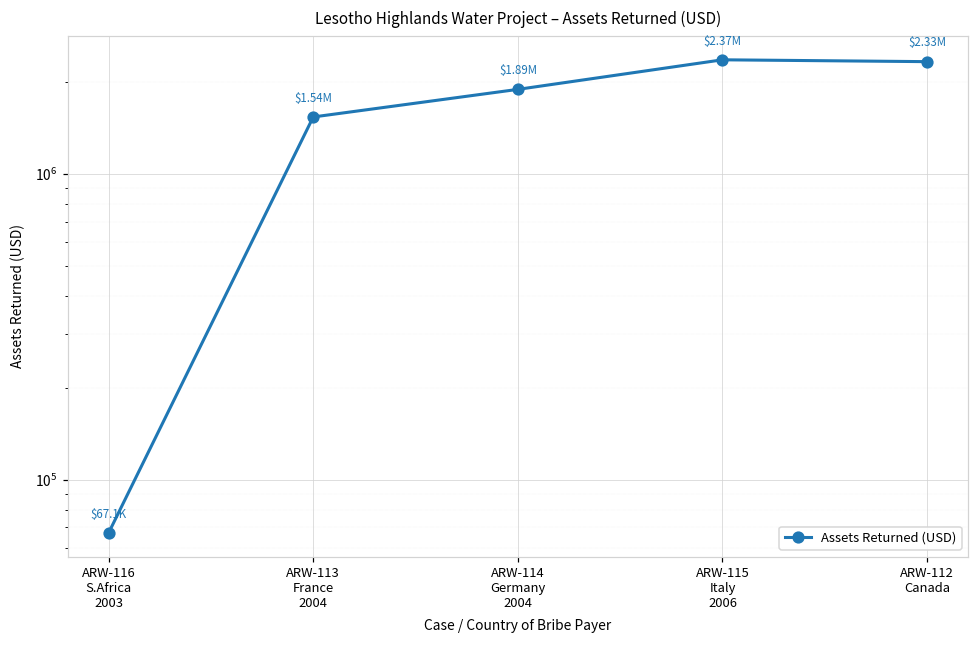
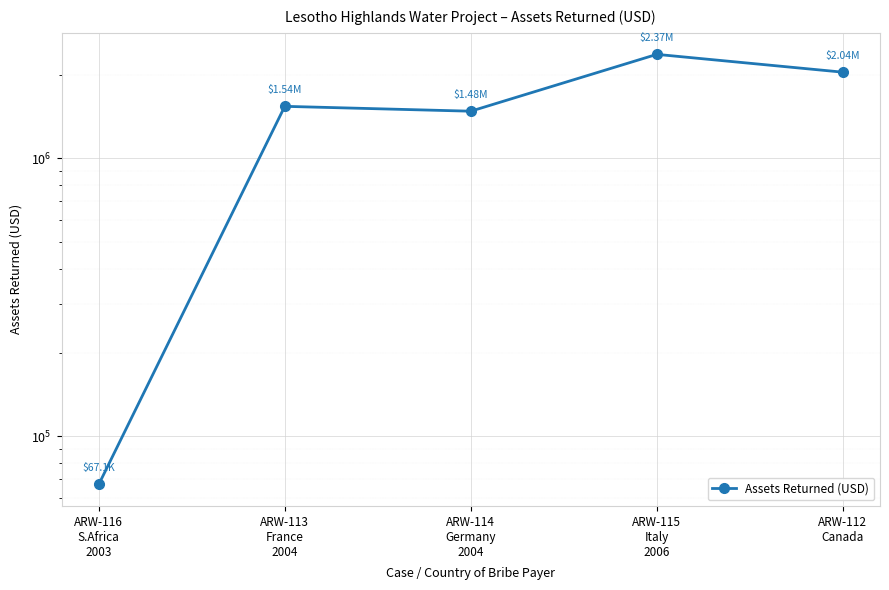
ARW-114 Germany 2004: $1.89M -> $1.48M
ARW-112 Canada: $2.33M -> $2.04M
